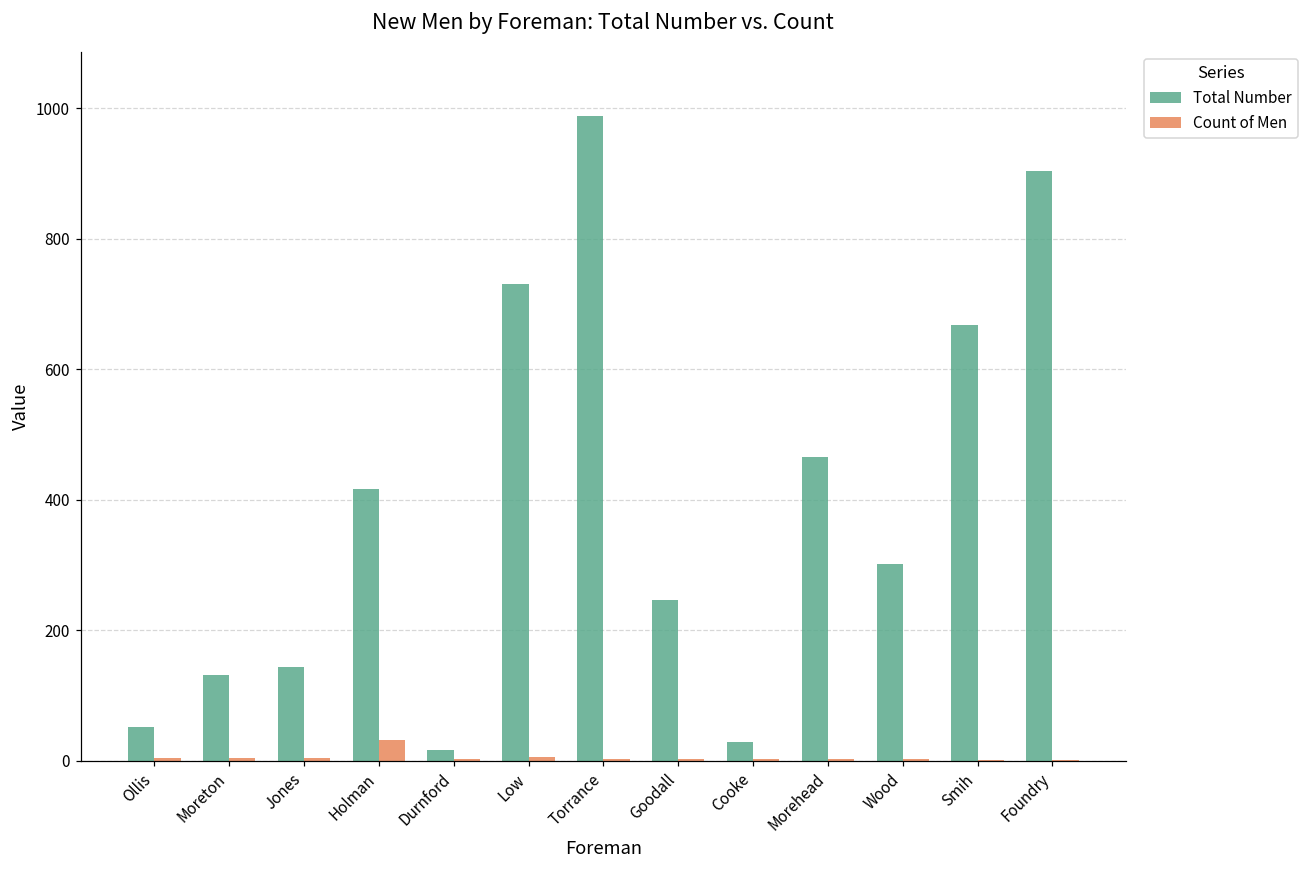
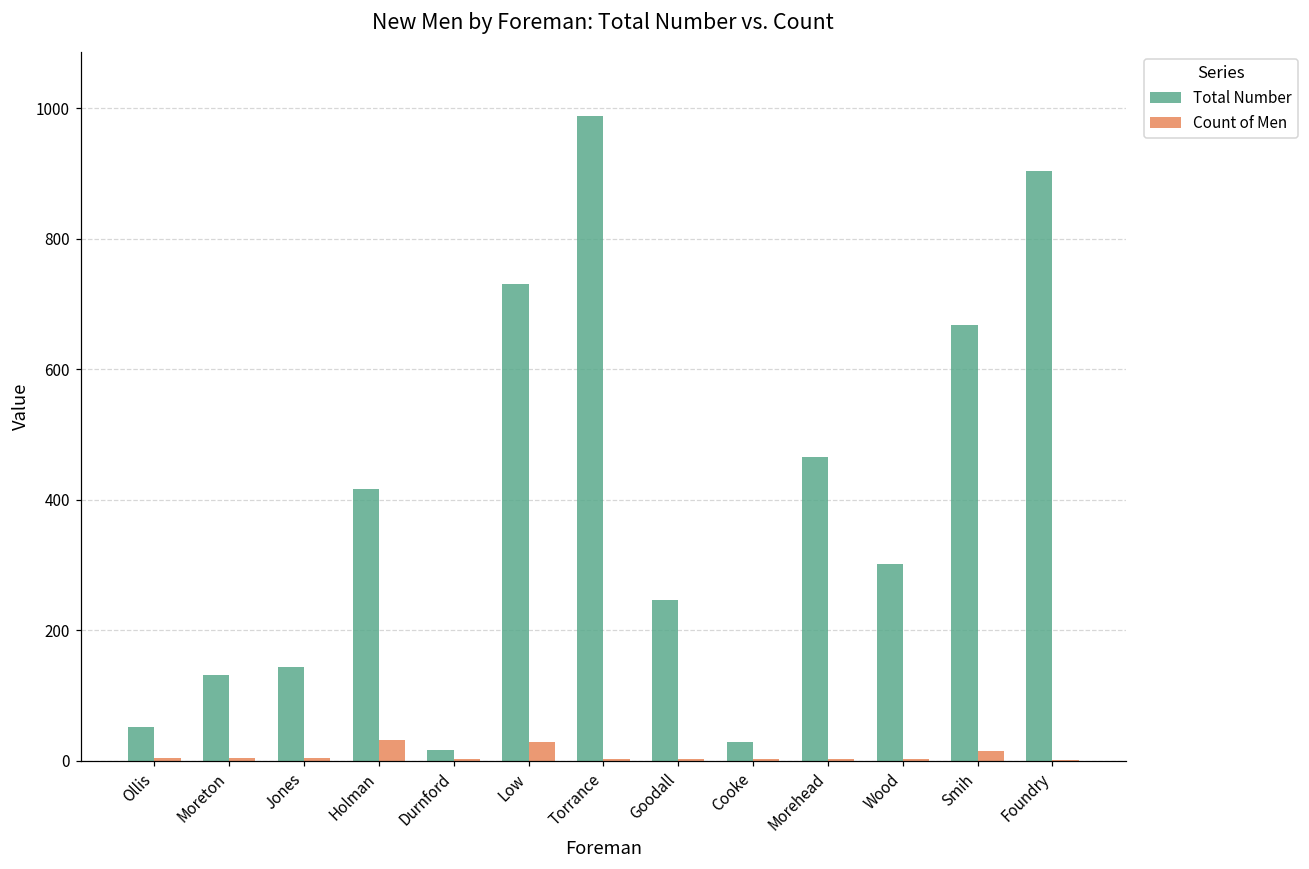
Count of Men, Low: 10 -> 30
Count of Men, Smih: 0 -> 20
